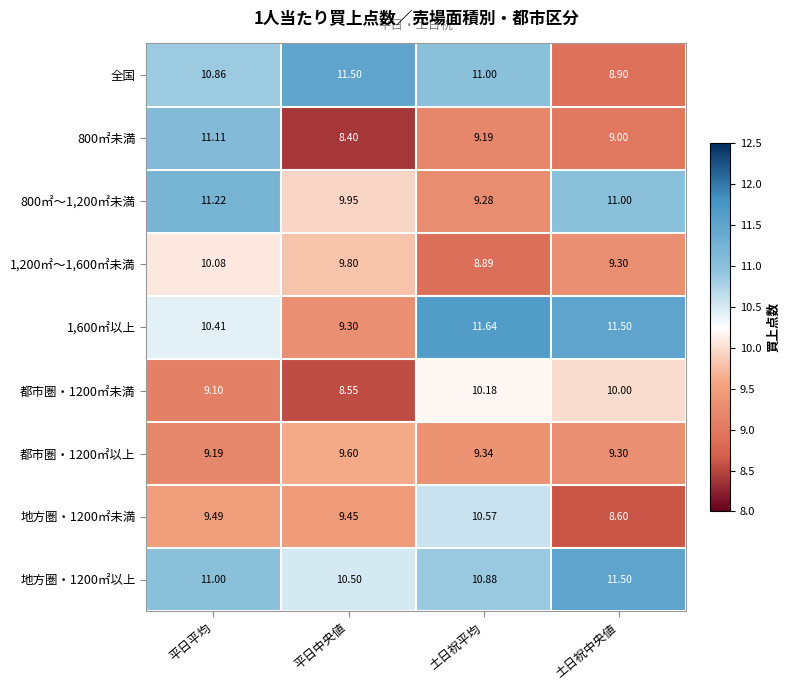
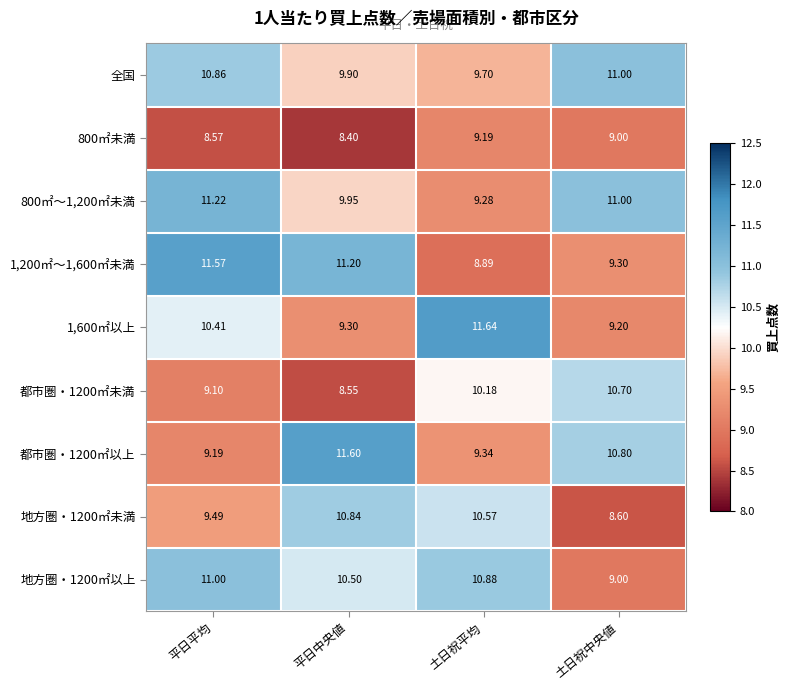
全国, 平日中央値: 11.50 -> 9.90
全国, 土日祝平均: 11.00 -> 9.70
全国, 土日祝中央値: 8.90 -> 11.00
800㎡未満, 平日平均: 11.11 -> 8.57
1,200㎡～1,600㎡未満, 平日平均: 10.08 -> 11.57
1,200㎡～1,600㎡未満, 平日中央値: 9.80 -> 11.20
1,600㎡以上, 土日祝中央値: 11.50 -> 9.20
都市圏・1200㎡未満, 土日祝中央値: 10.00 -> 10.70
都市圏・1200㎡以上, 平日中央値: 9.60 -> 11.60
都市圏・1200㎡以上, 土日祝中央値: 9.30 -> 10.80
地方圏・1200㎡未満, 平日中央値: 9.45 -> 10.84
地方圏・1200㎡以上, 土日祝中央値: 11.50 -> 9.00
